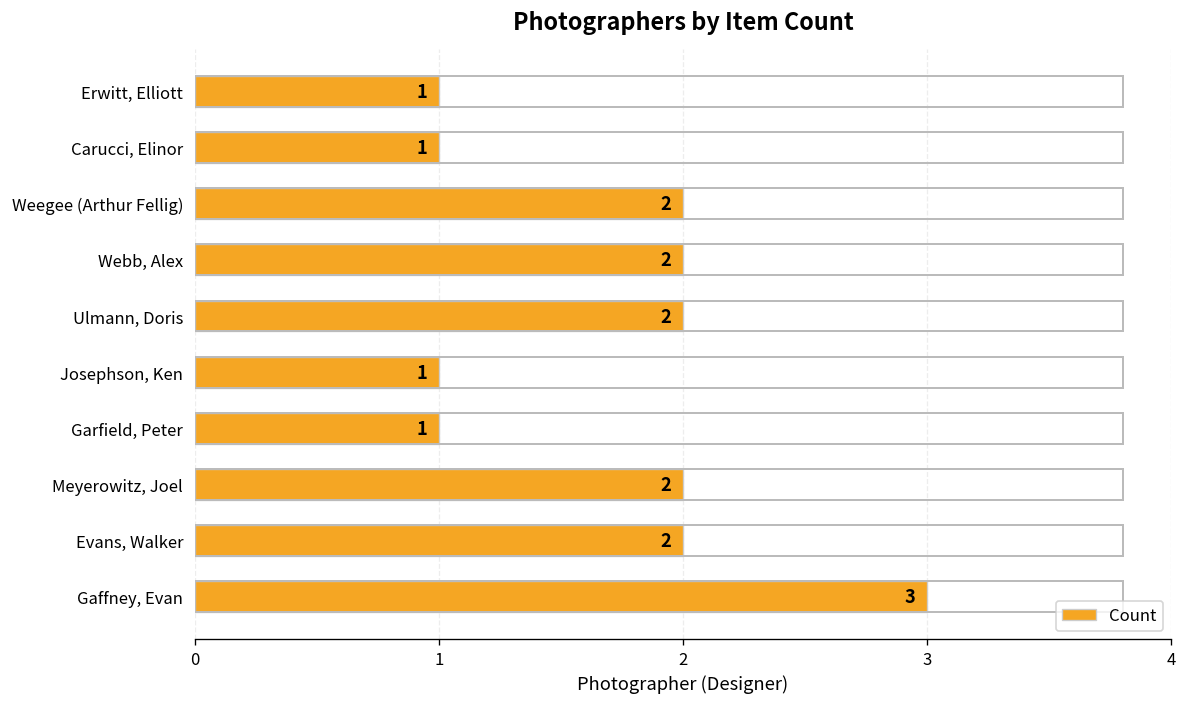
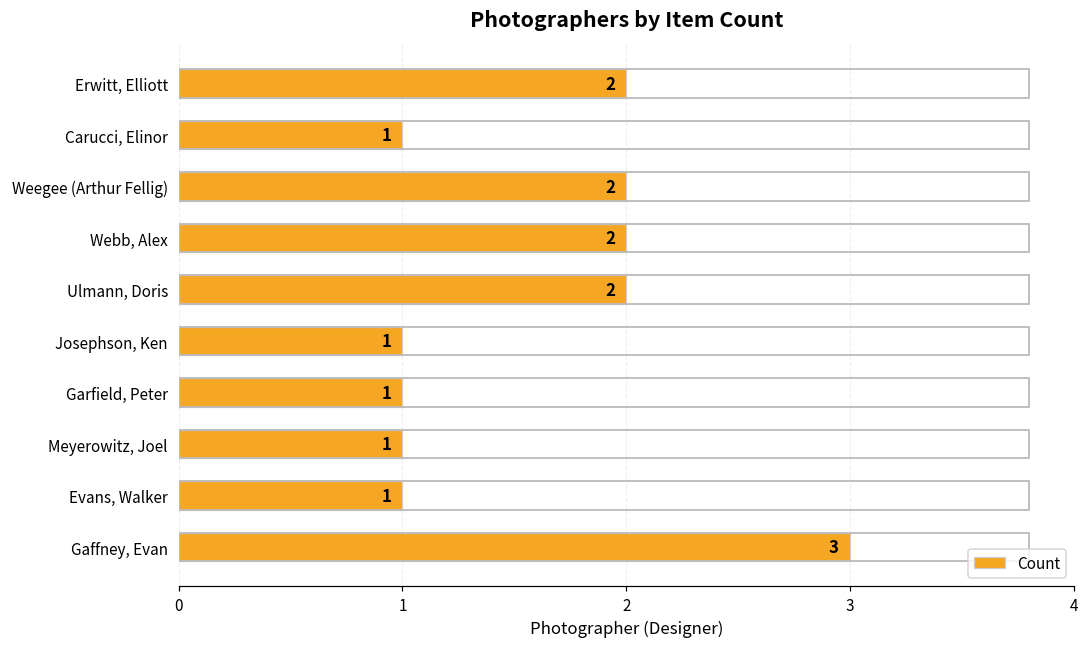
Erwitt, Elliott: 1 -> 2
Meyerowitz, Joel: 2 -> 1
Evans, Walker: 2 -> 1
